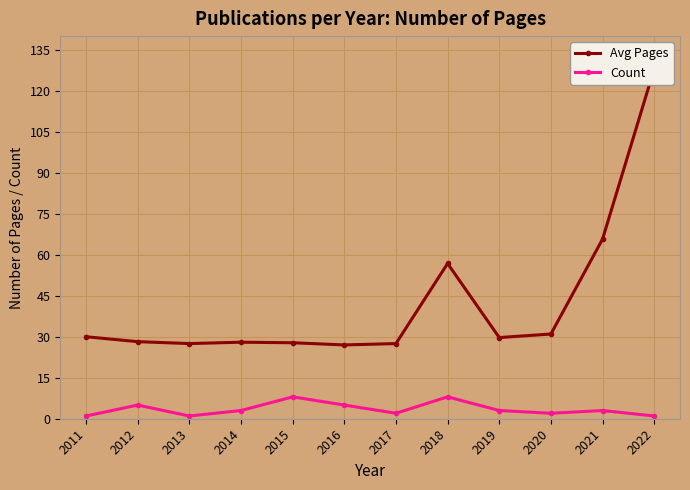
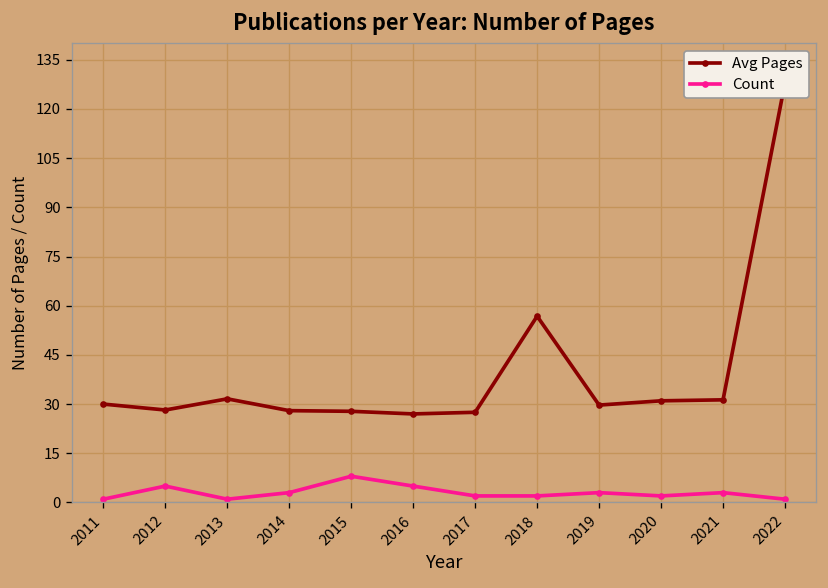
Avg Pages, 2013: 28 -> 32
Count, 2018: 8 -> 2
Avg Pages, 2021: 66 -> 31
